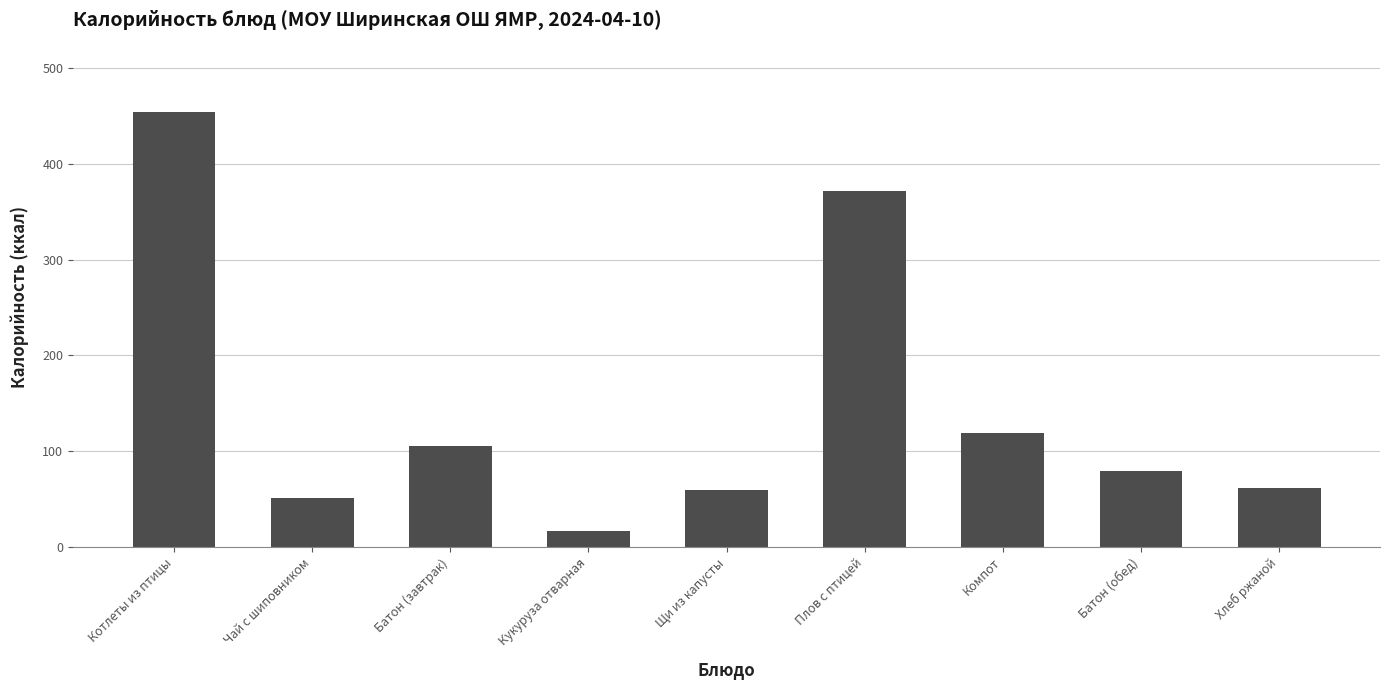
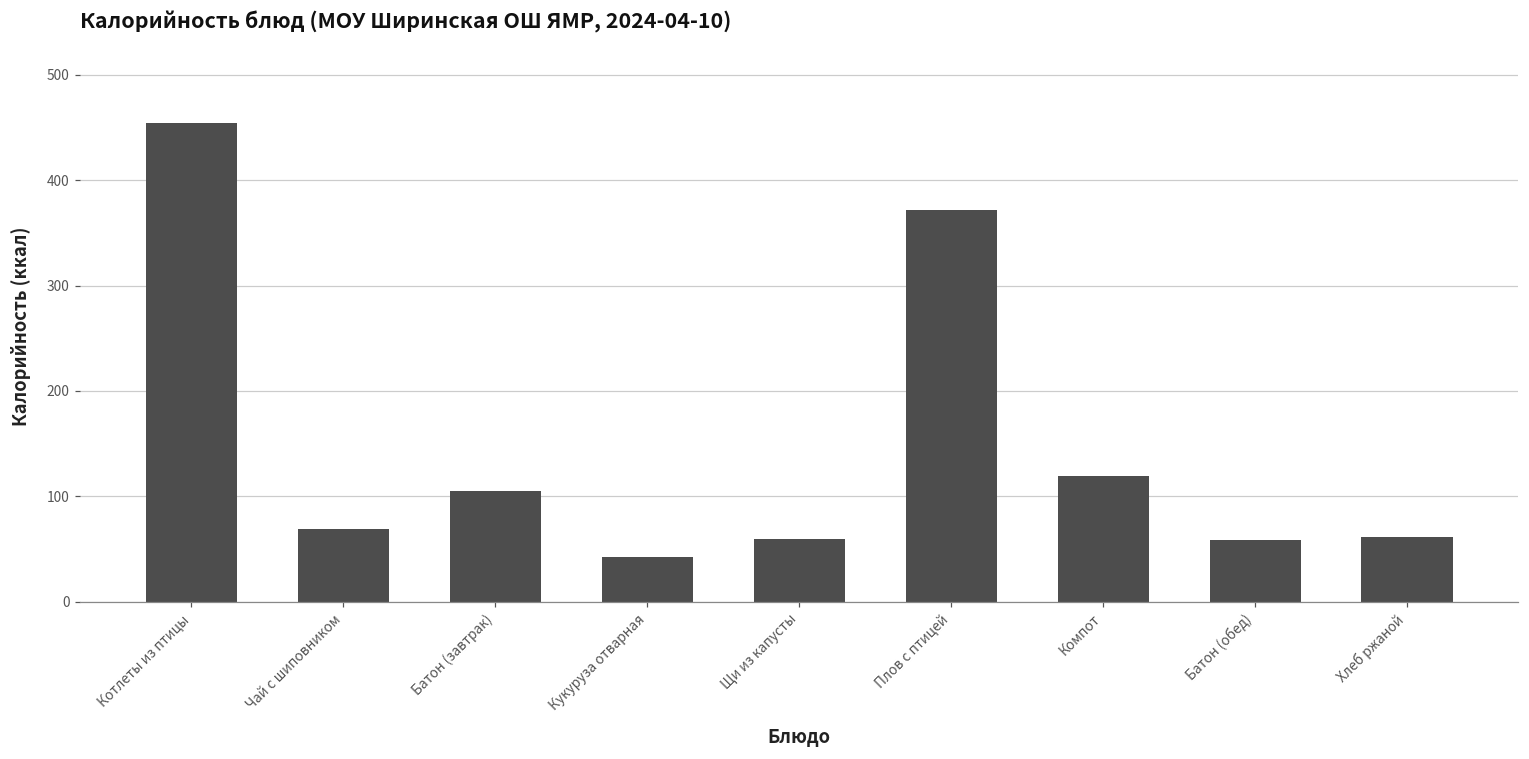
Чай с шиповником: 50 -> 70
Кукуруза отварная: 20 -> 40
Батон (обед): 80 -> 60
